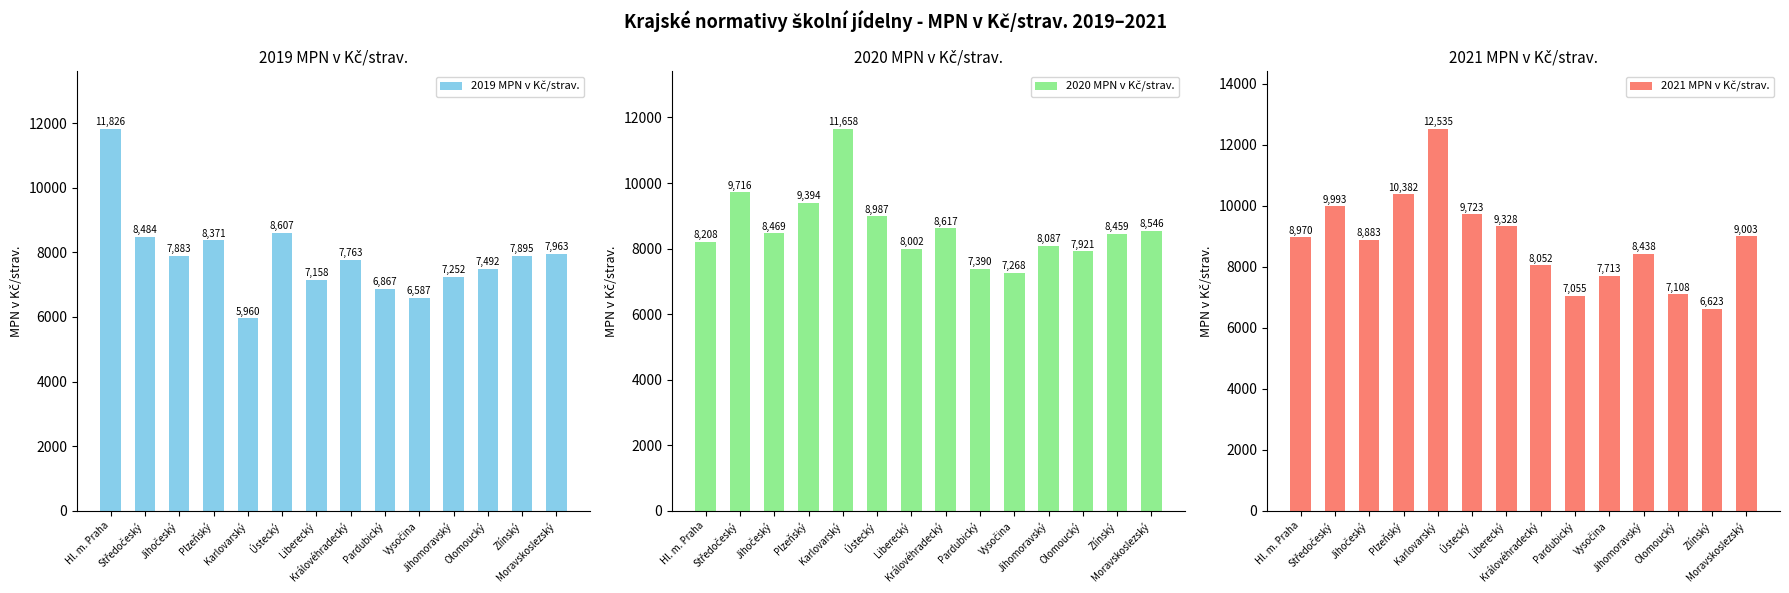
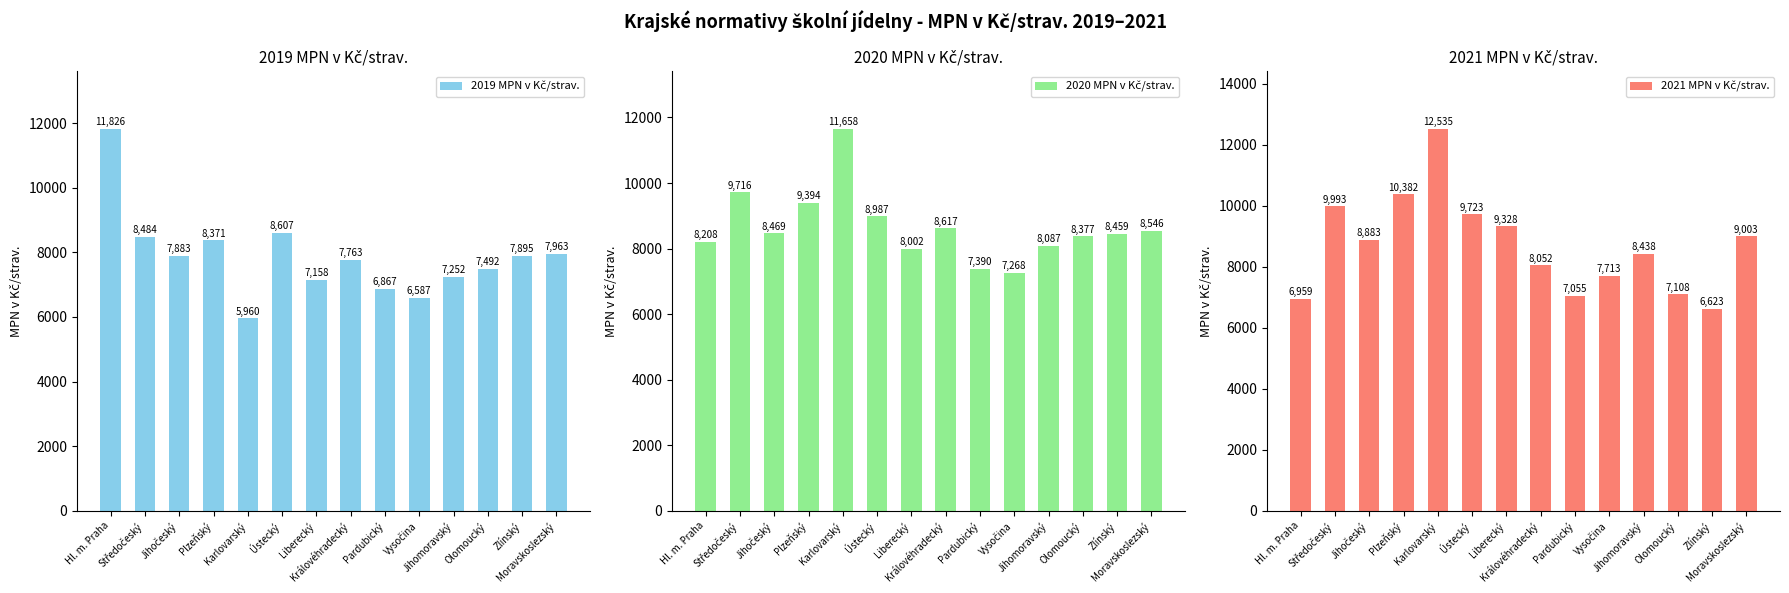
2020 MPN v Kč/strav., Olomoucký: 7,921 -> 8,377
2021 MPN v Kč/strav., Hl. m. Praha: 8,970 -> 6,959
